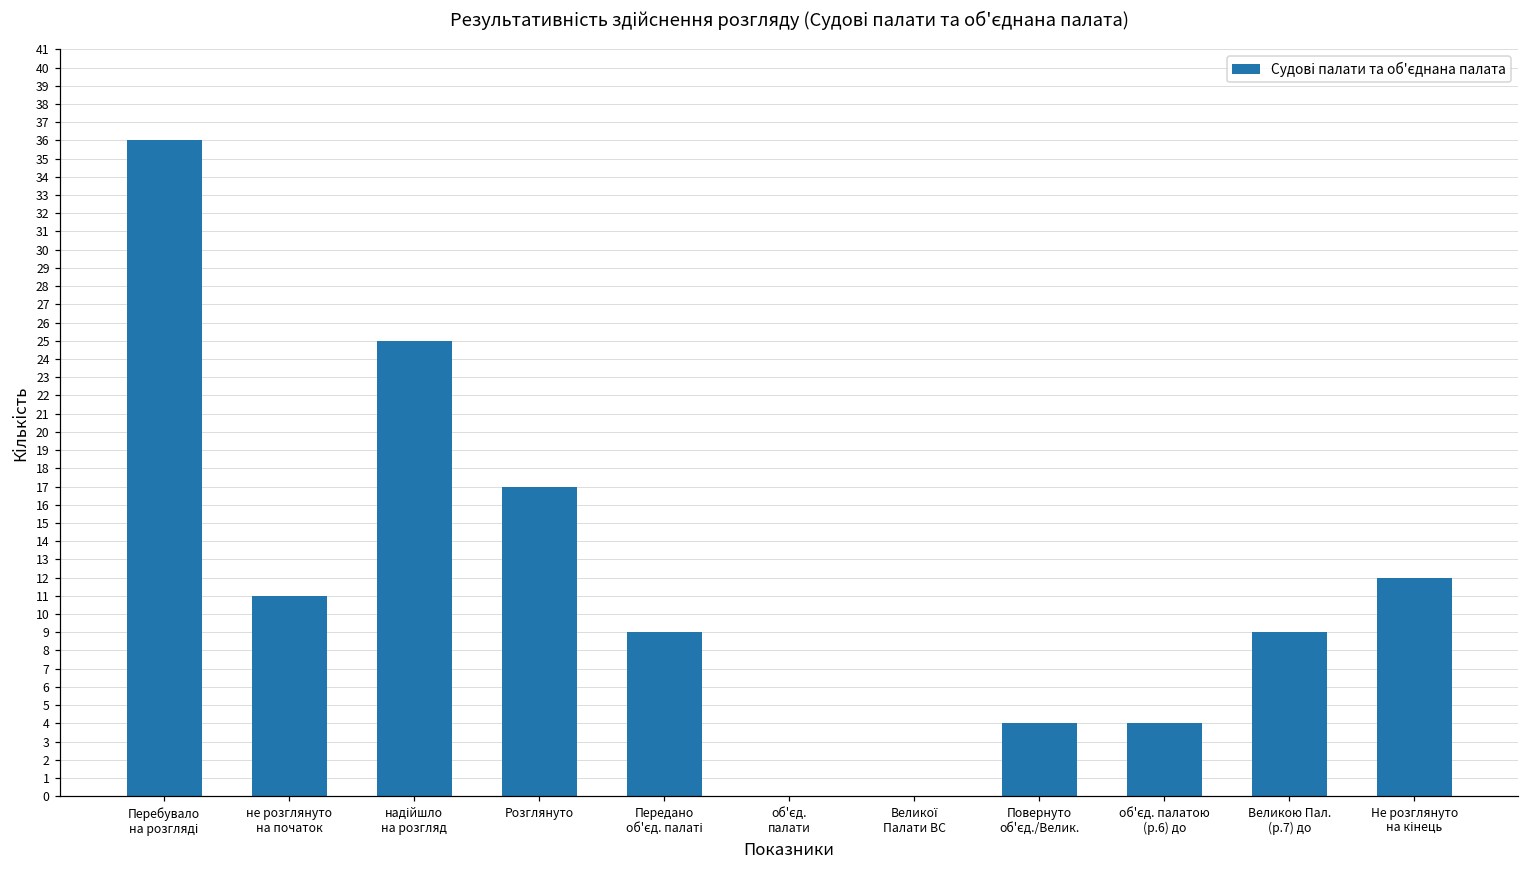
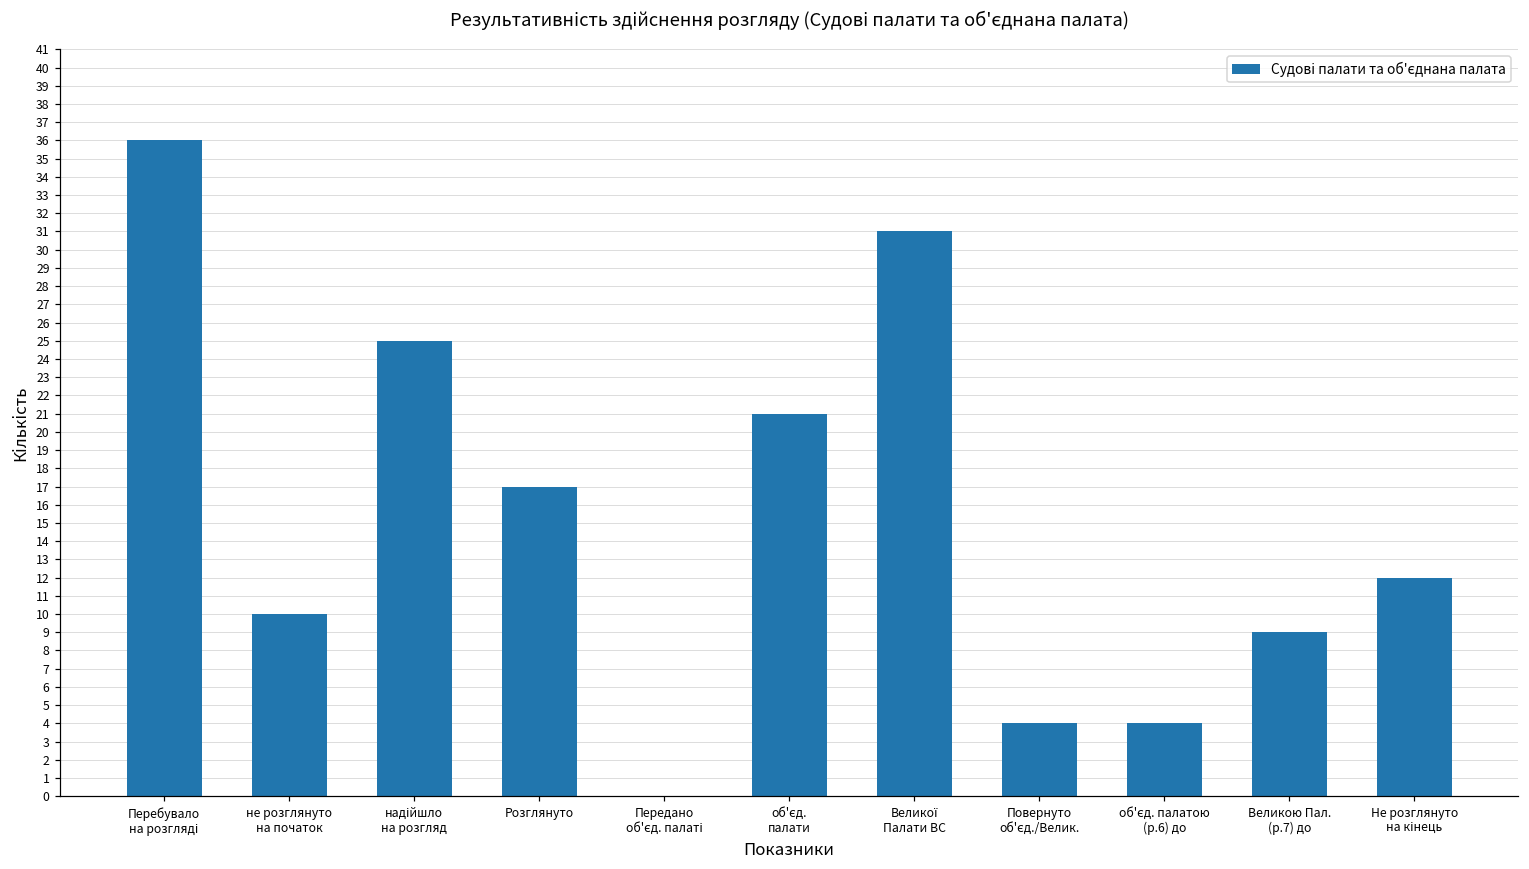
не розглянуто на початок: 11 -> 10
Передано об'єд. палаті: 9 -> 0
об'єд. палати: 0 -> 21
Великої Палати ВС: 0 -> 31
